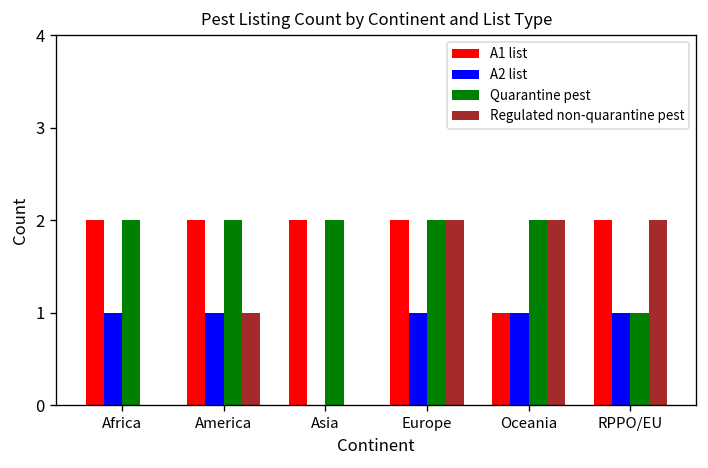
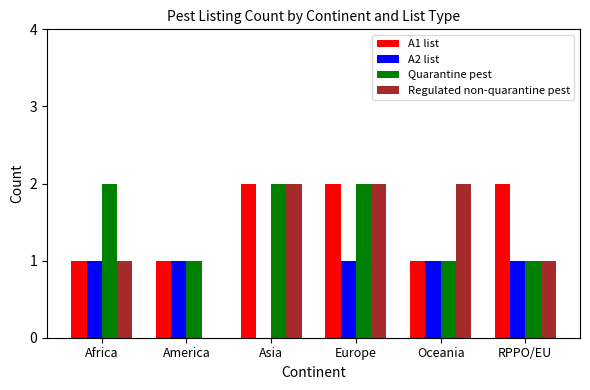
A1 list, Africa: 2 -> 1
Regulated non-quarantine pest, Africa: 0 -> 1
A1 list, America: 2 -> 1
Quarantine pest, America: 2 -> 1
Regulated non-quarantine pest, America: 1 -> 0
Regulated non-quarantine pest, Asia: 0 -> 2
Quarantine pest, Oceania: 2 -> 1
Regulated non-quarantine pest, RPPO/EU: 2 -> 1
